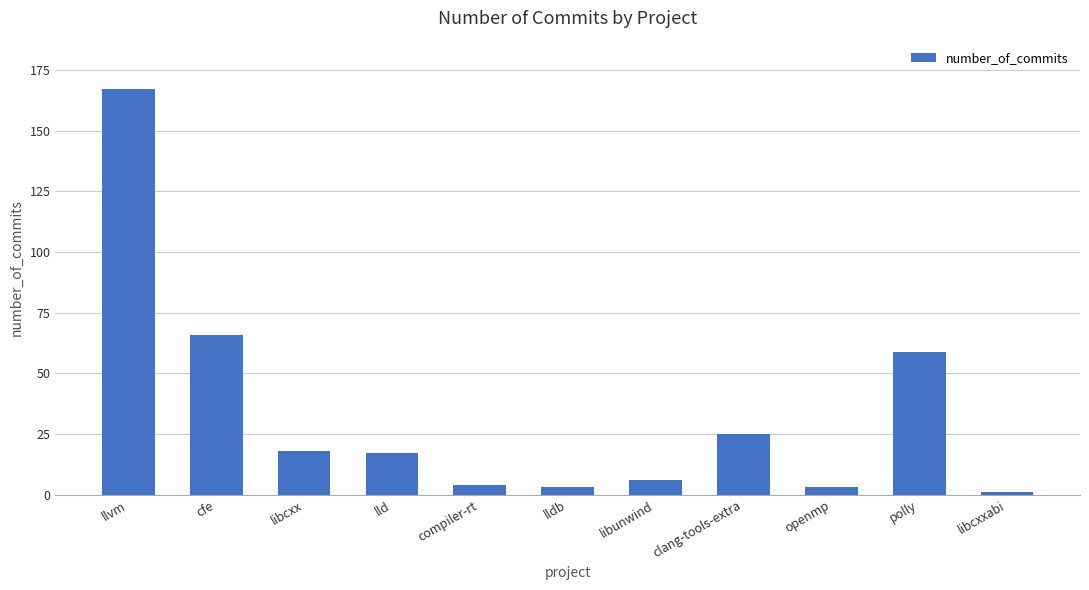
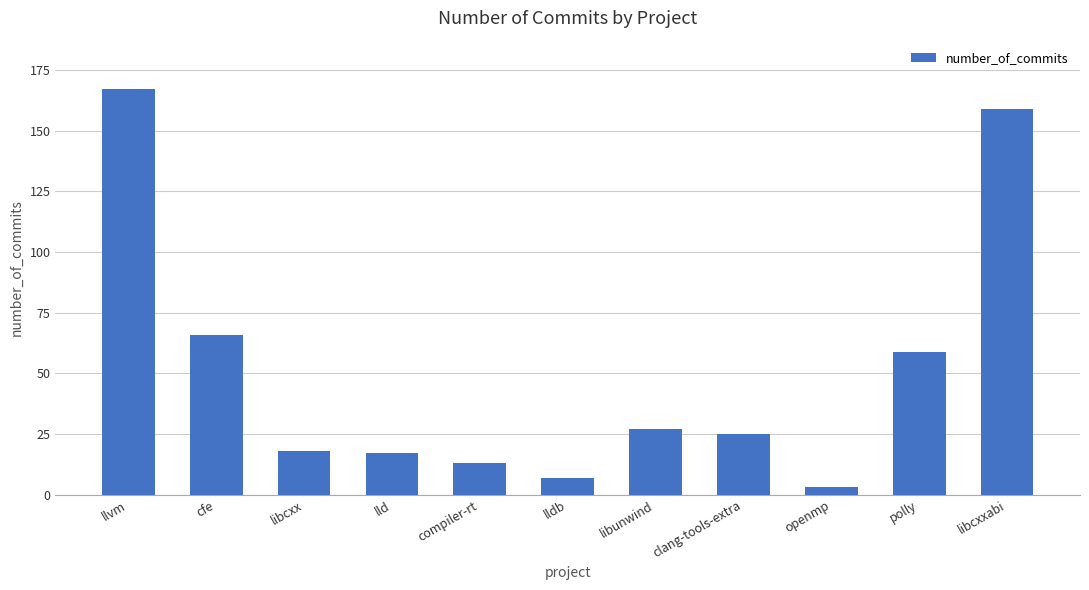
compiler-rt: 4 -> 13
lldb: 3 -> 7
libunwind: 6 -> 27
libcxxabi: 1 -> 159
